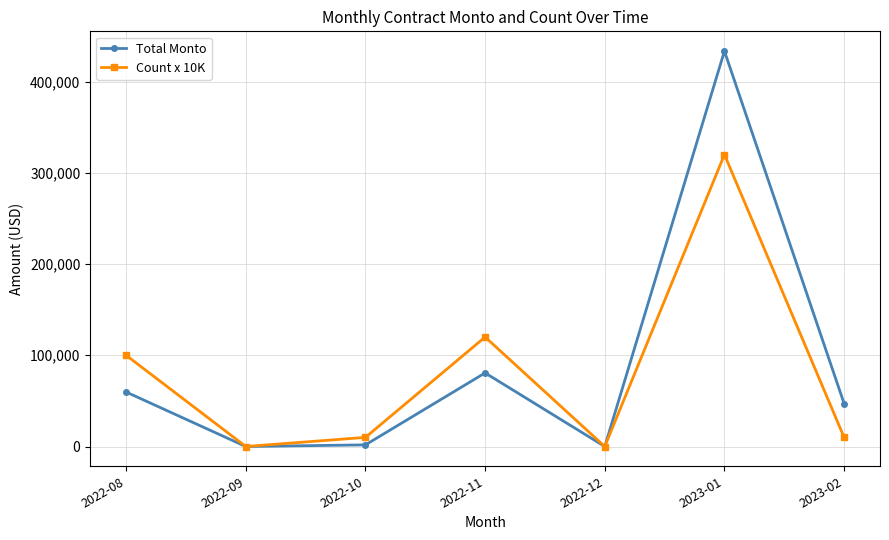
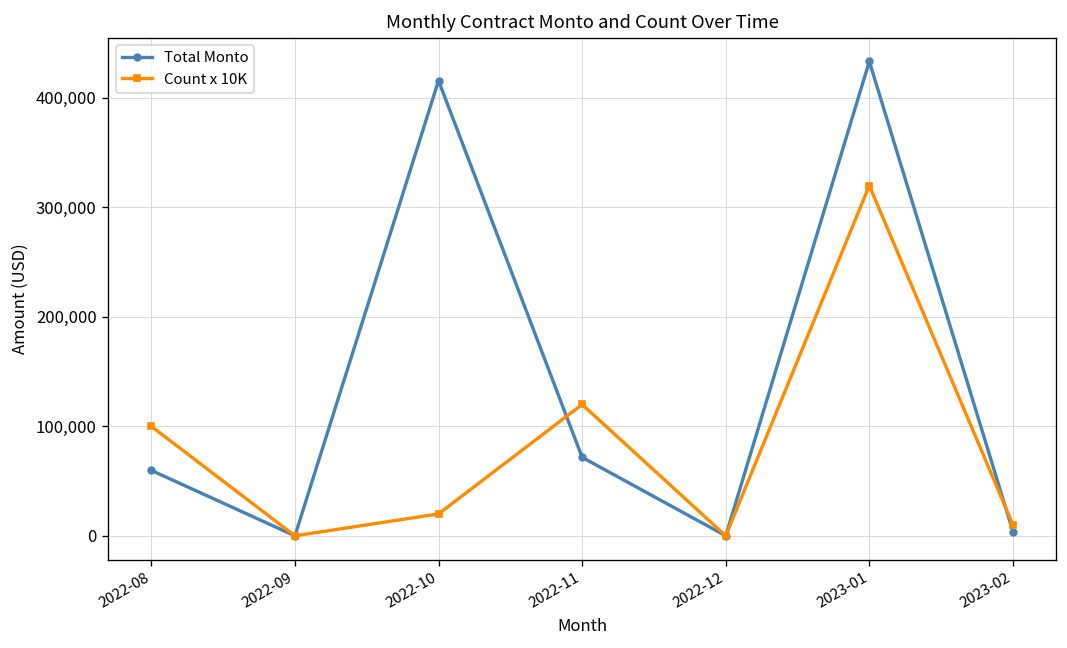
Total Monto, 2022-10: 0 -> 420,000
Count x 10K, 2022-10: 10,000 -> 20,000
Total Monto, 2022-11: 80,000 -> 70,000
Total Monto, 2023-02: 50,000 -> 0
